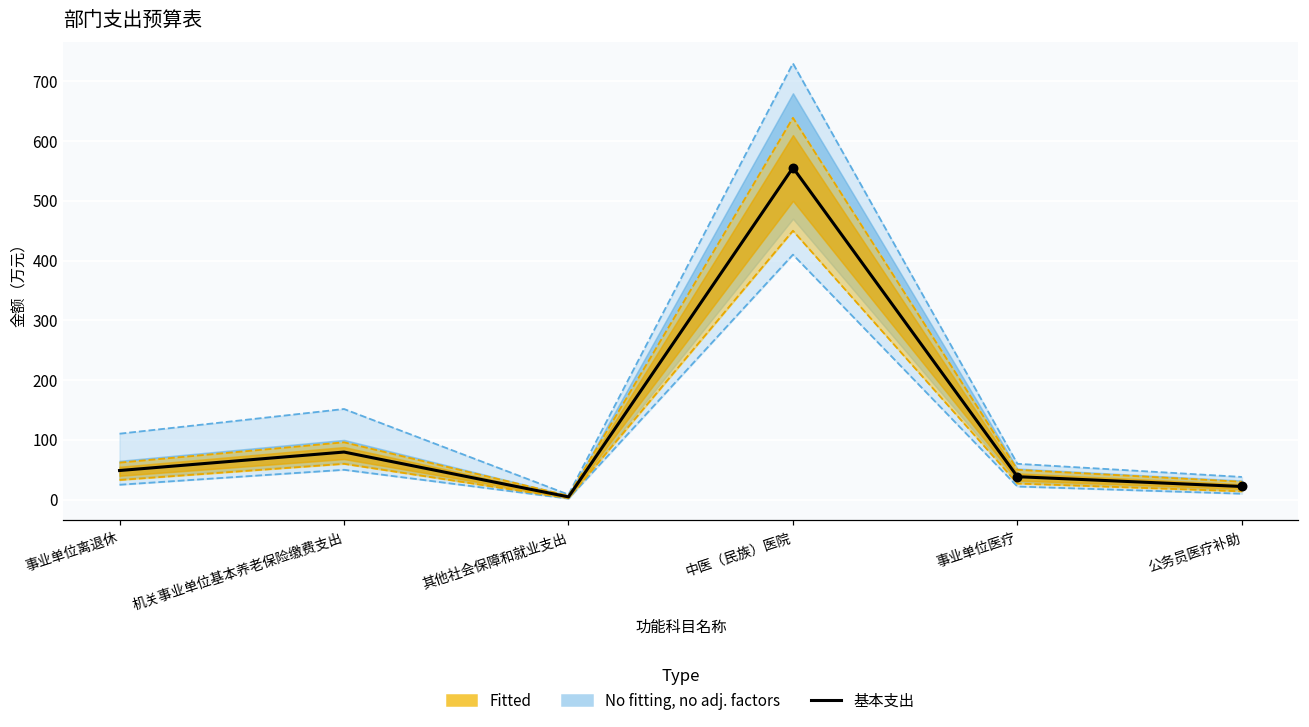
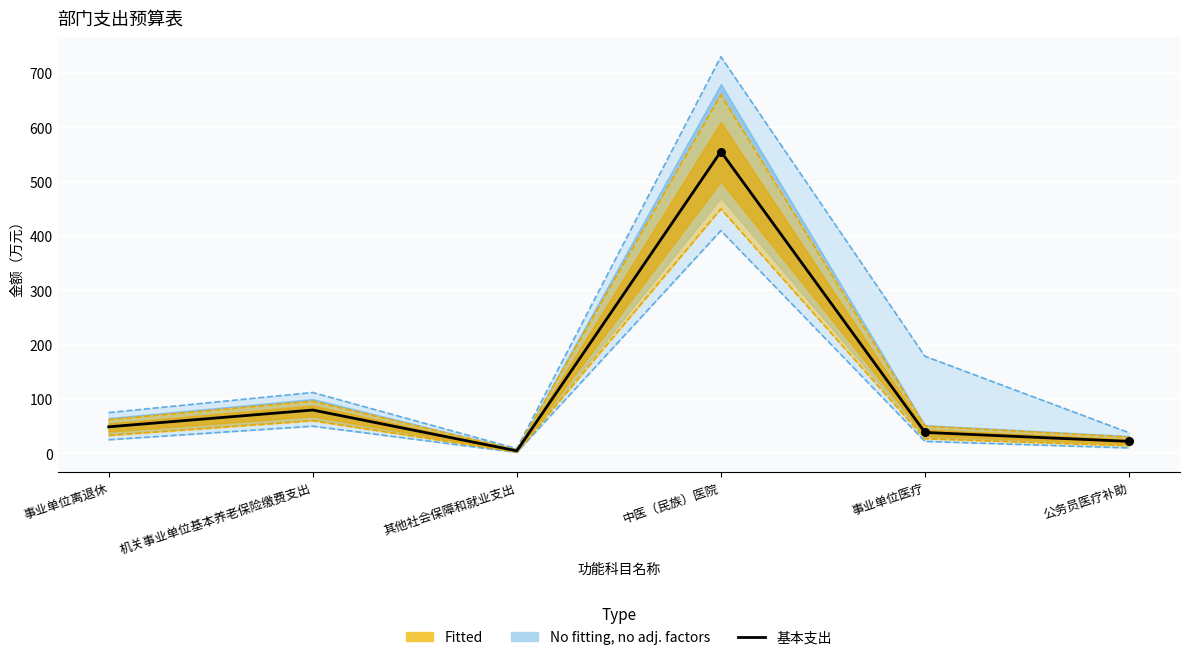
No fitting, no adj. factors, 事业单位离退休: 110 -> 80
No fitting, no adj. factors, 机关事业单位基本养老保险缴费支出: 150 -> 110
Fitted, 中医（民族）医院: 640 -> 660
No fitting, no adj. factors, 事业单位医疗: 60 -> 180
